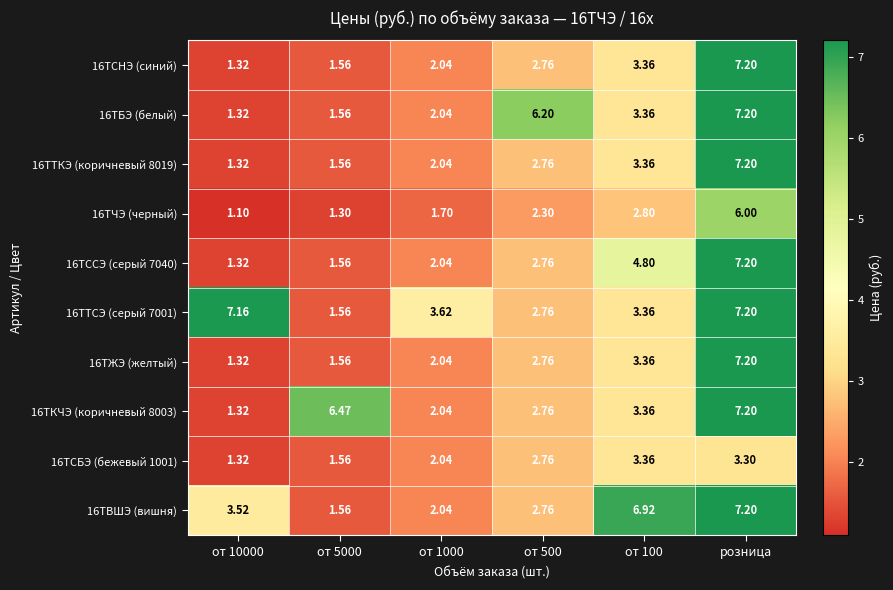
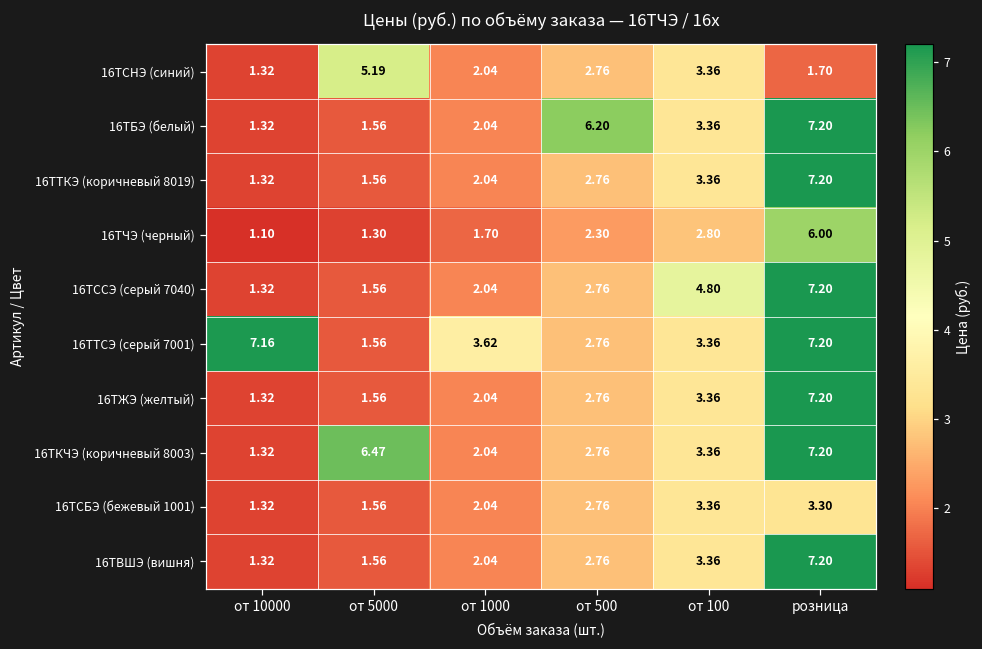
16ТСНЭ (синий), от 5000: 1.56 -> 5.19
16ТСНЭ (синий), розница: 7.20 -> 1.70
16ТВШЭ (вишня), от 10000: 3.52 -> 1.32
16ТВШЭ (вишня), от 100: 6.92 -> 3.36
